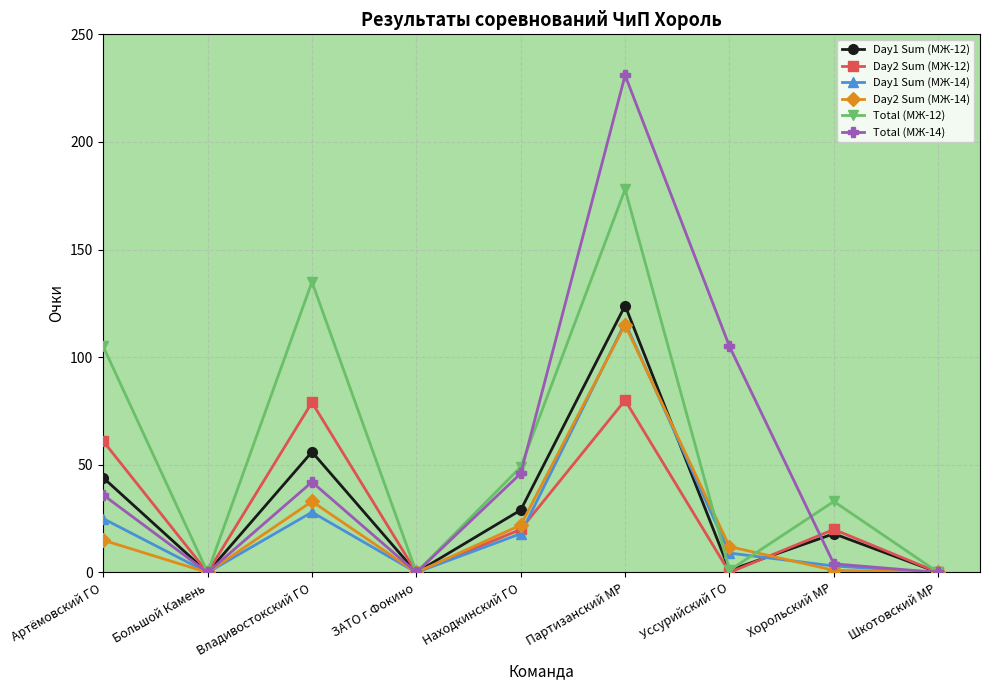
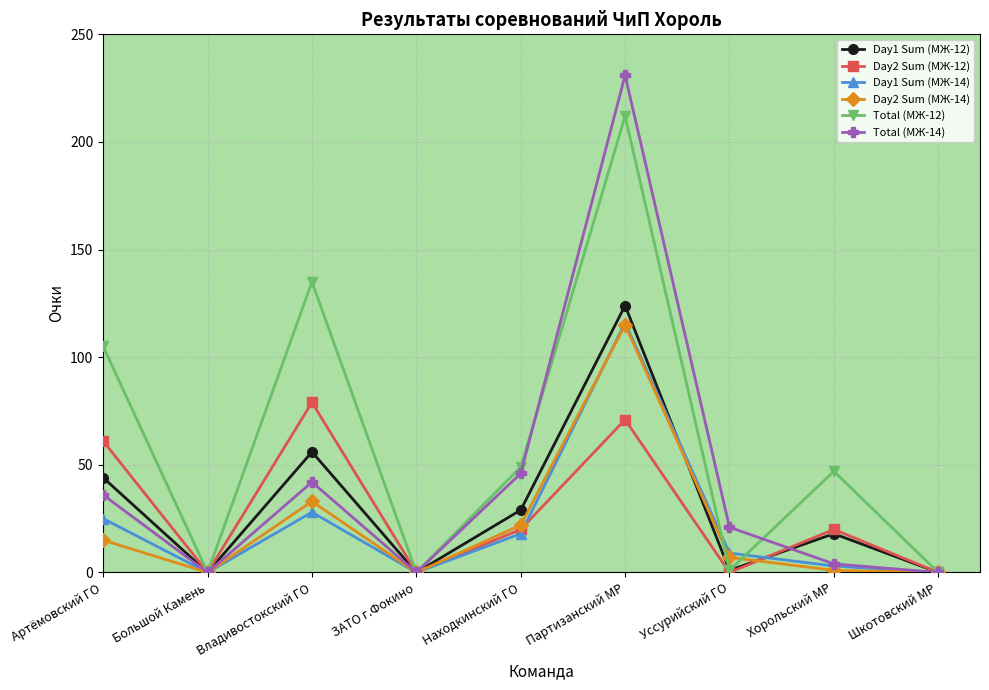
Day2 Sum (МЖ-12), Партизанский МР: 80 -> 71
Total (МЖ-12), Партизанский МР: 178 -> 212
Day2 Sum (МЖ-14), Уссурийский ГО: 12 -> 7
Total (МЖ-14), Уссурийский ГО: 105 -> 21
Total (МЖ-12), Хорольский МР: 33 -> 47
